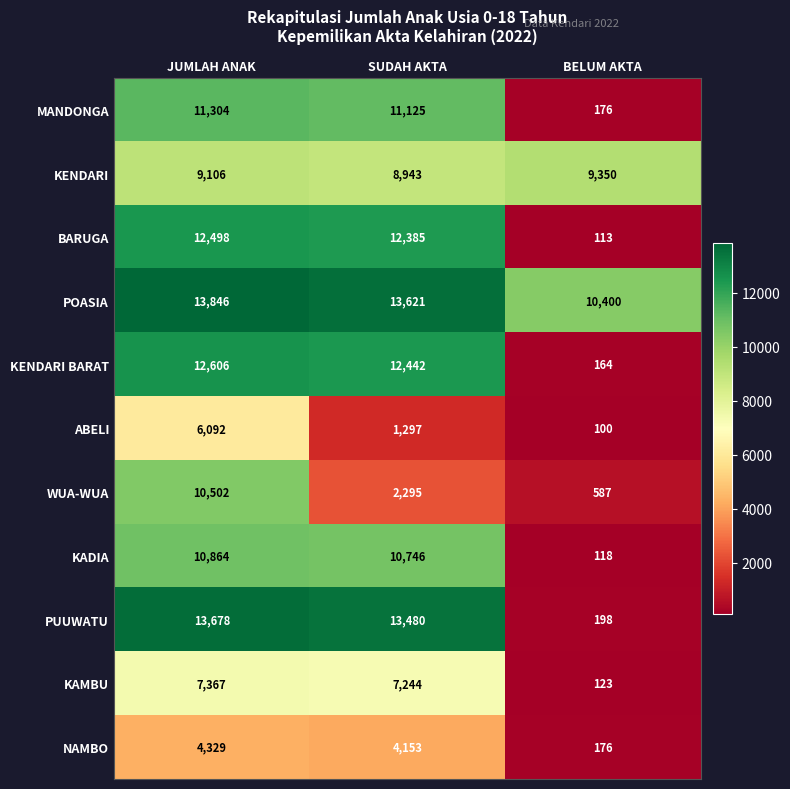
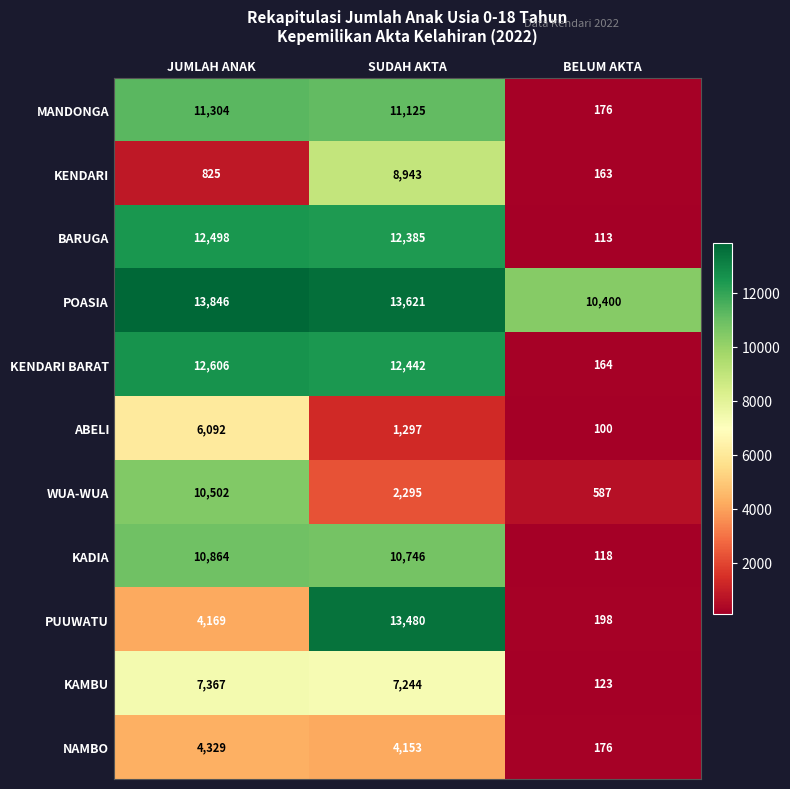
KENDARI, JUMLAH ANAK: 9,106 -> 825
KENDARI, BELUM AKTA: 9,350 -> 163
PUUWATU, JUMLAH ANAK: 13,678 -> 4,169
